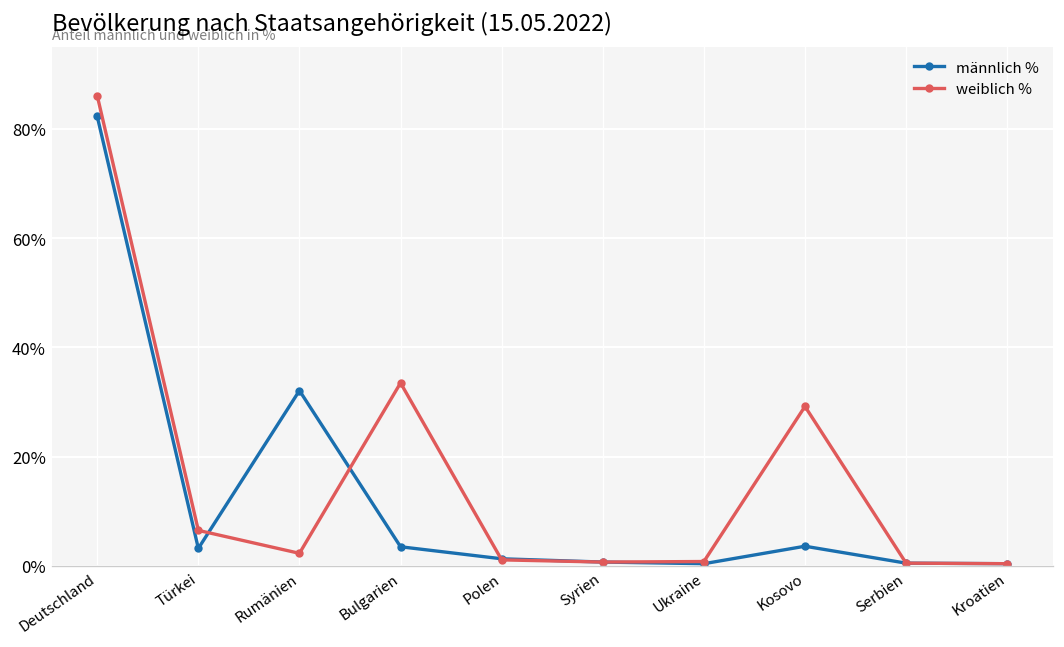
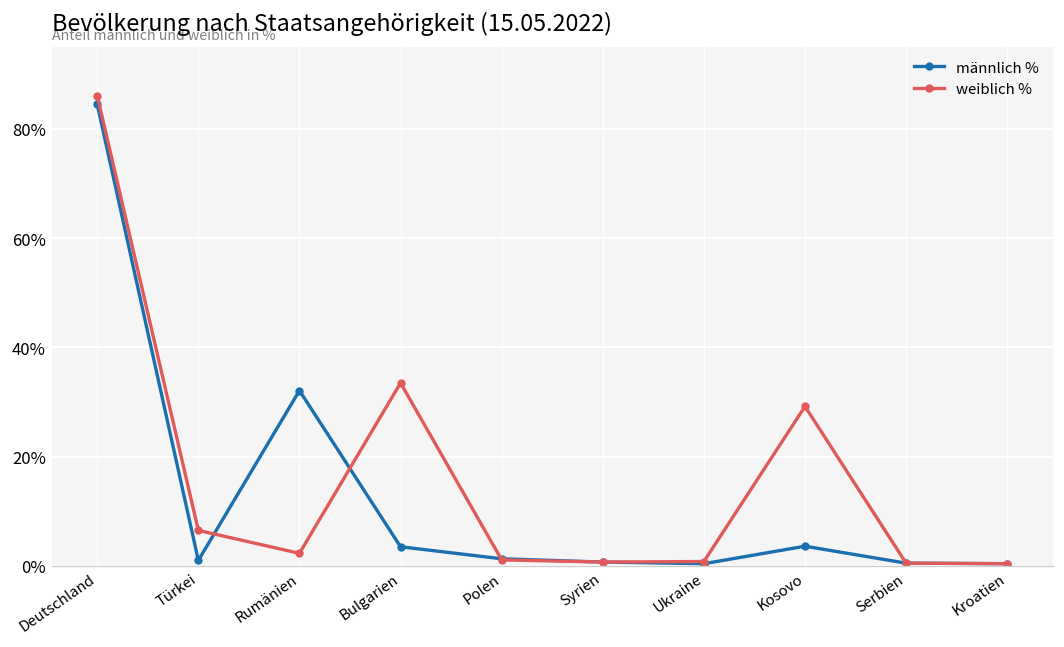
männlich %, Deutschland: 82% -> 85%
männlich %, Türkei: 3% -> 1%
